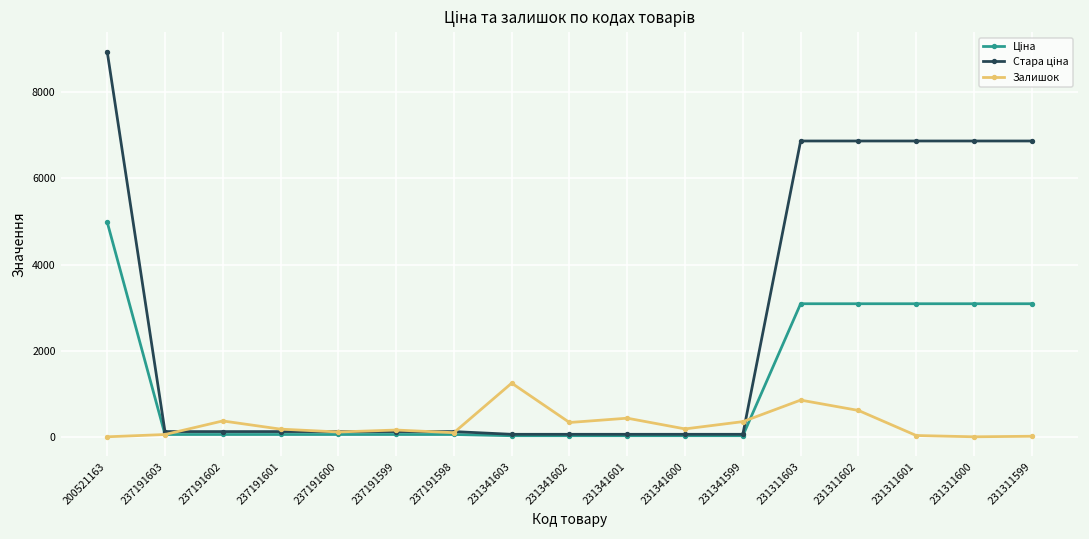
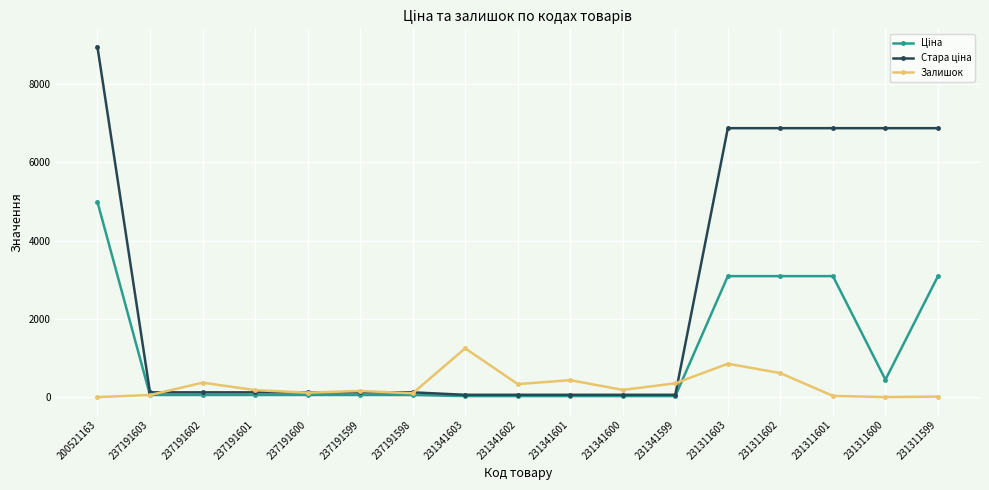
Ціна, 231311600: 3100 -> 400
